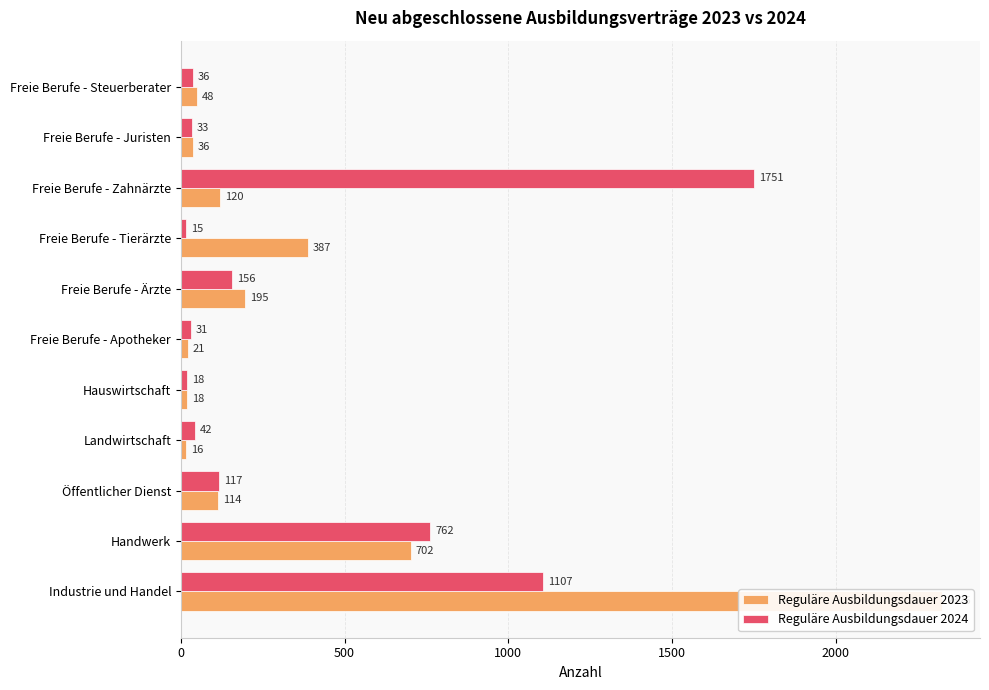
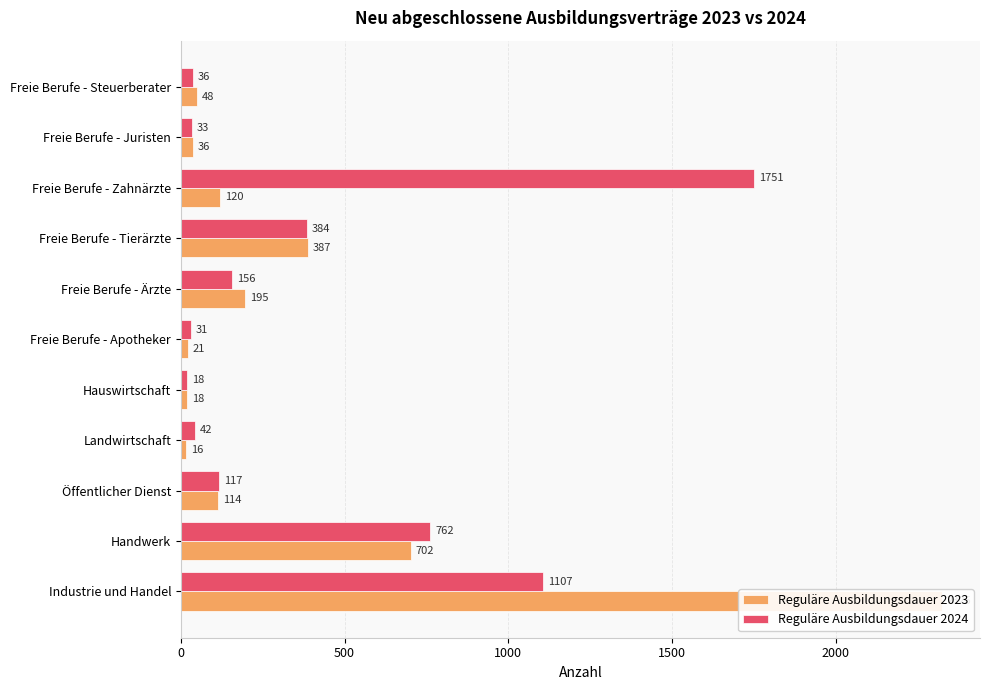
Reguläre Ausbildungsdauer 2024, Freie Berufe - Tierärzte: 15 -> 384
